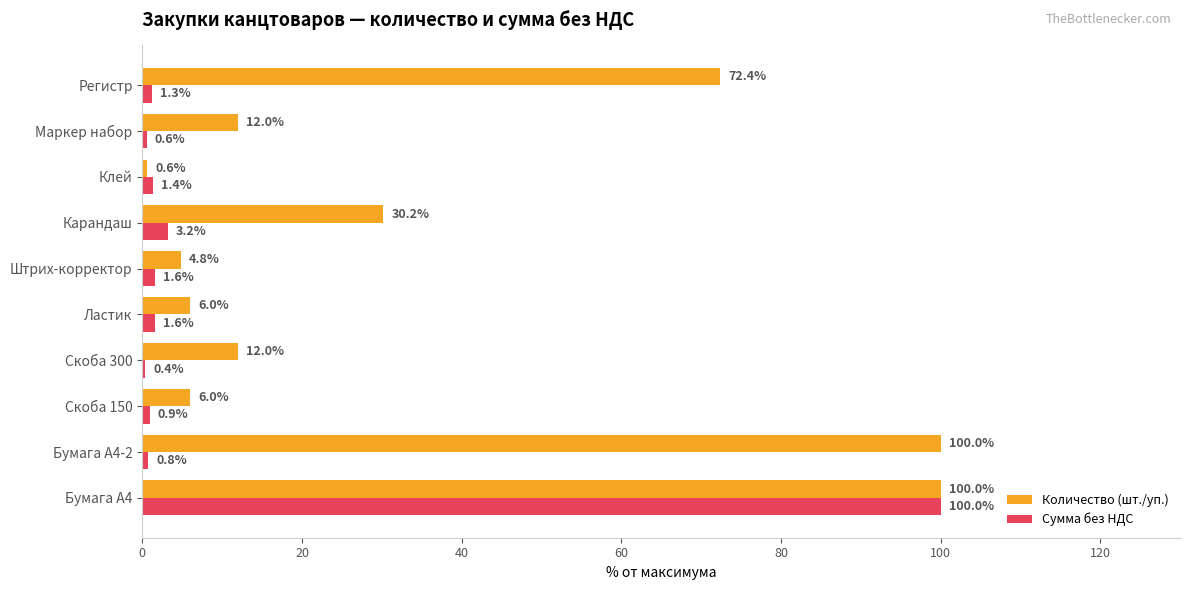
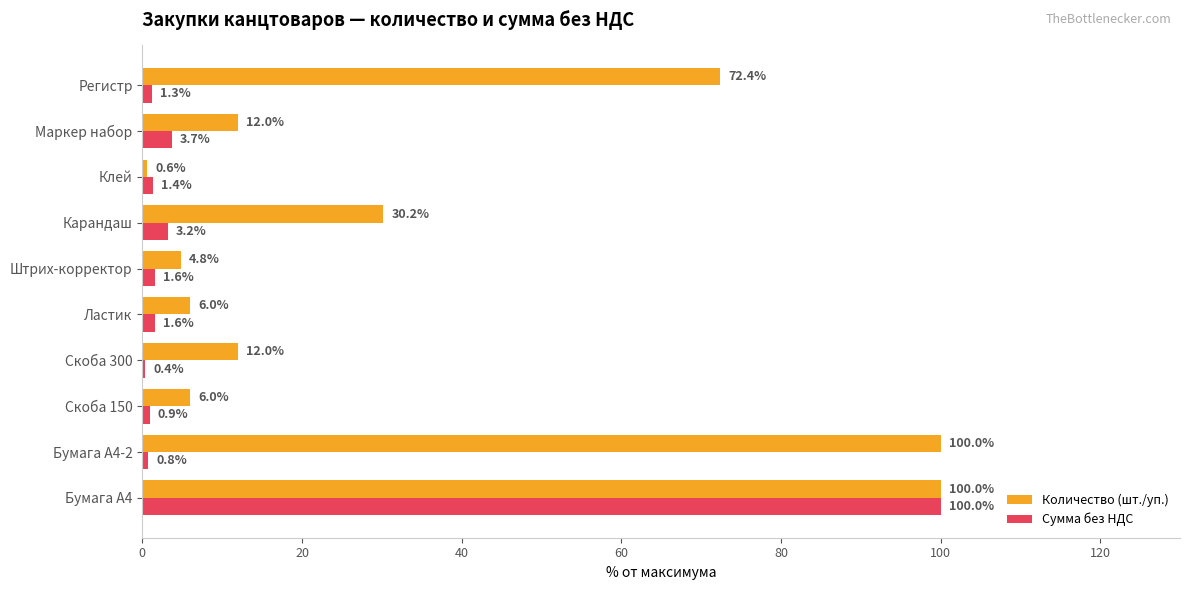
Сумма без НДС, Маркер набор: 0.6% -> 3.7%
